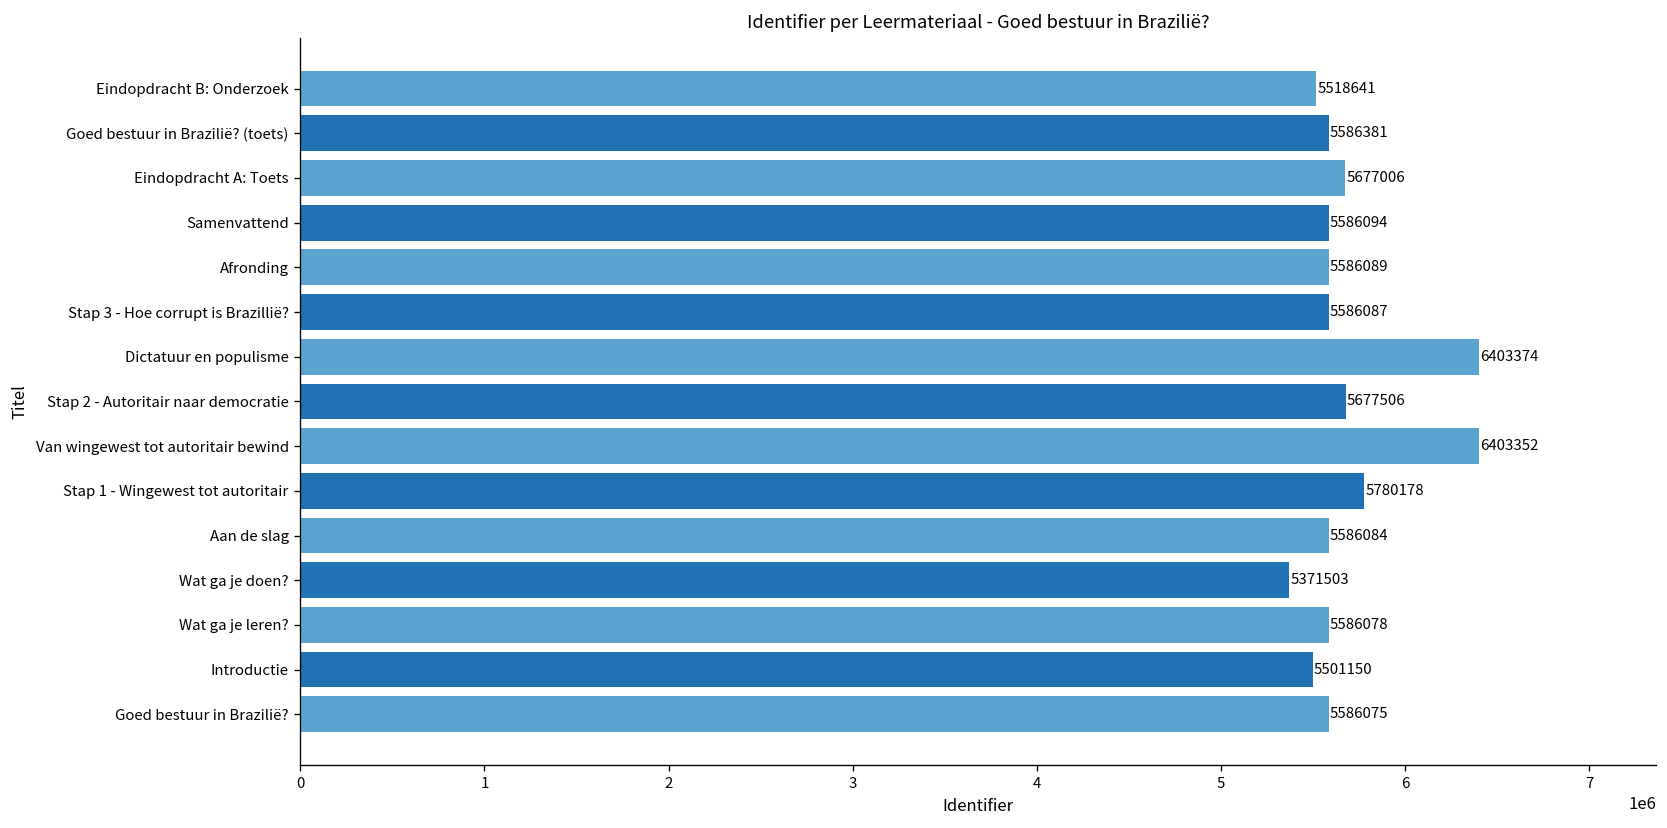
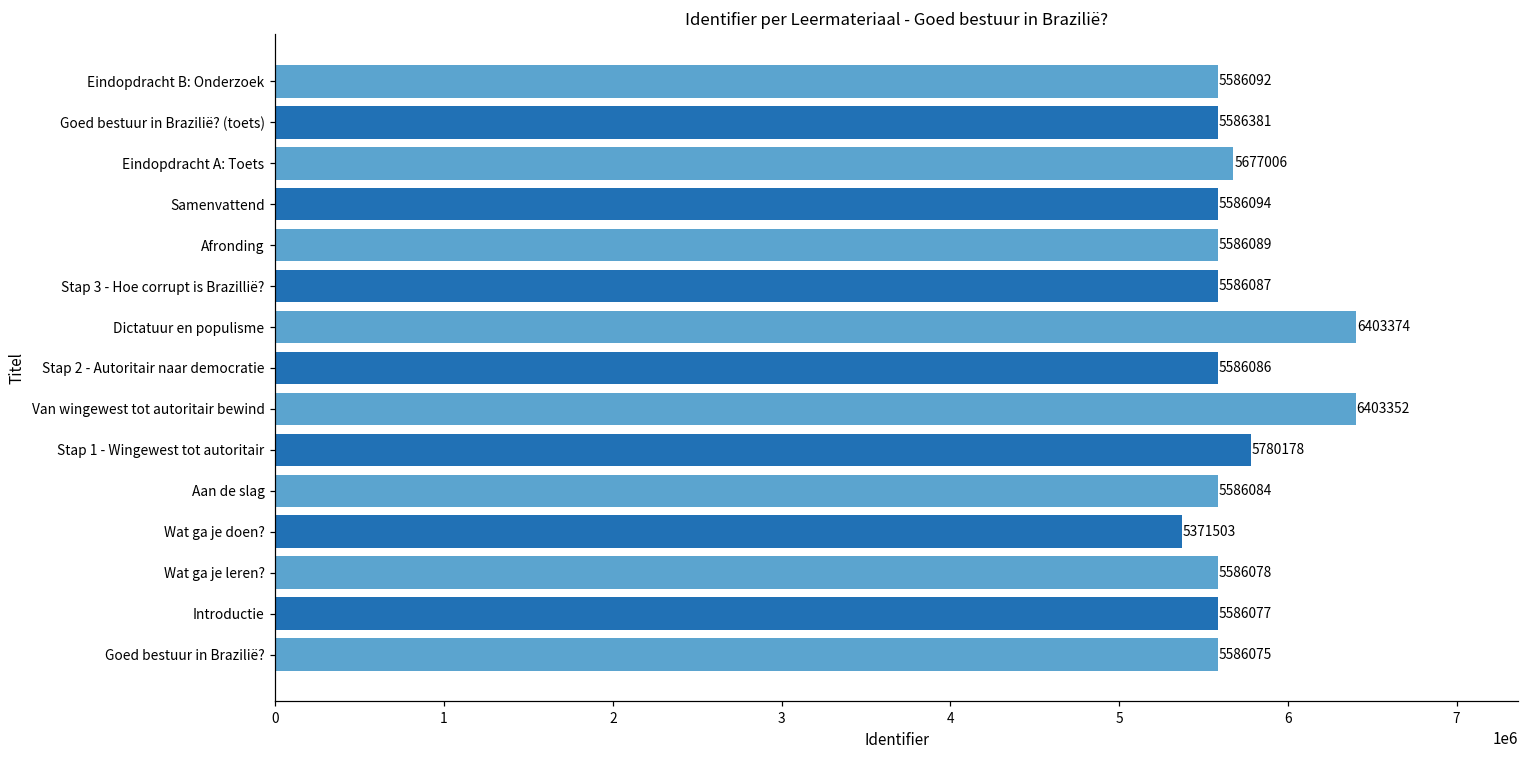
Eindopdracht B: Onderzoek: 5518641 -> 5586092
Stap 2 - Autoritair naar democratie: 5677506 -> 5586086
Introductie: 5501150 -> 5586077
